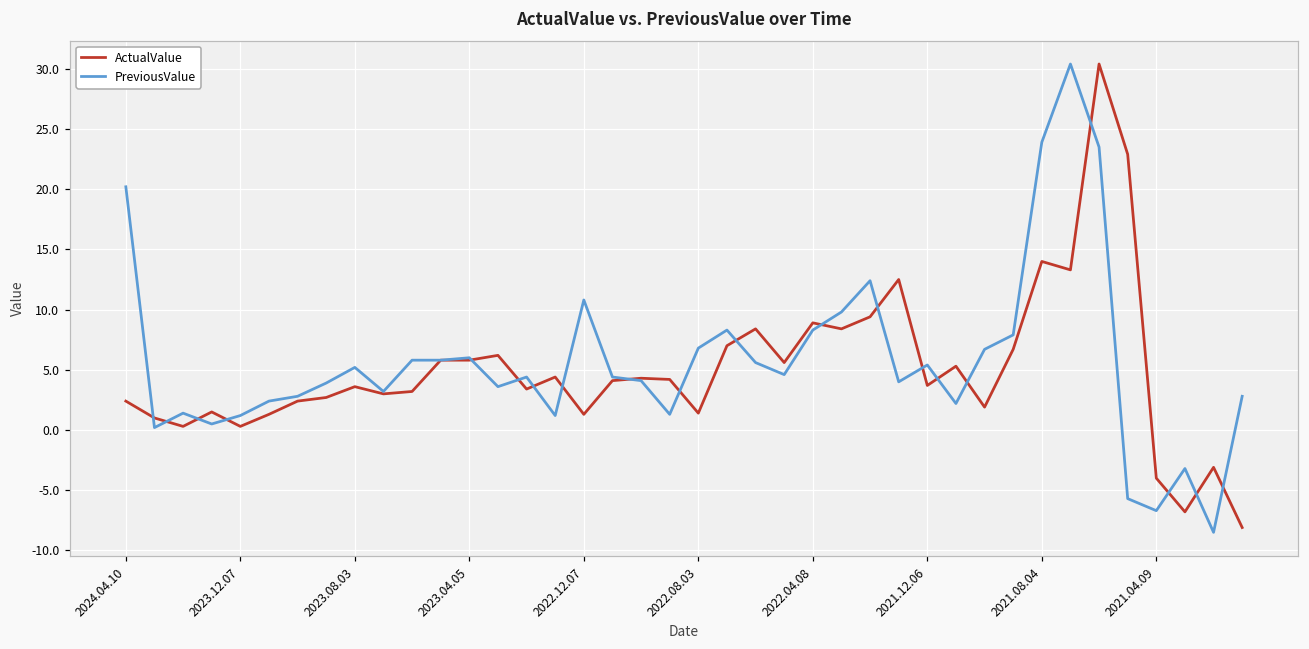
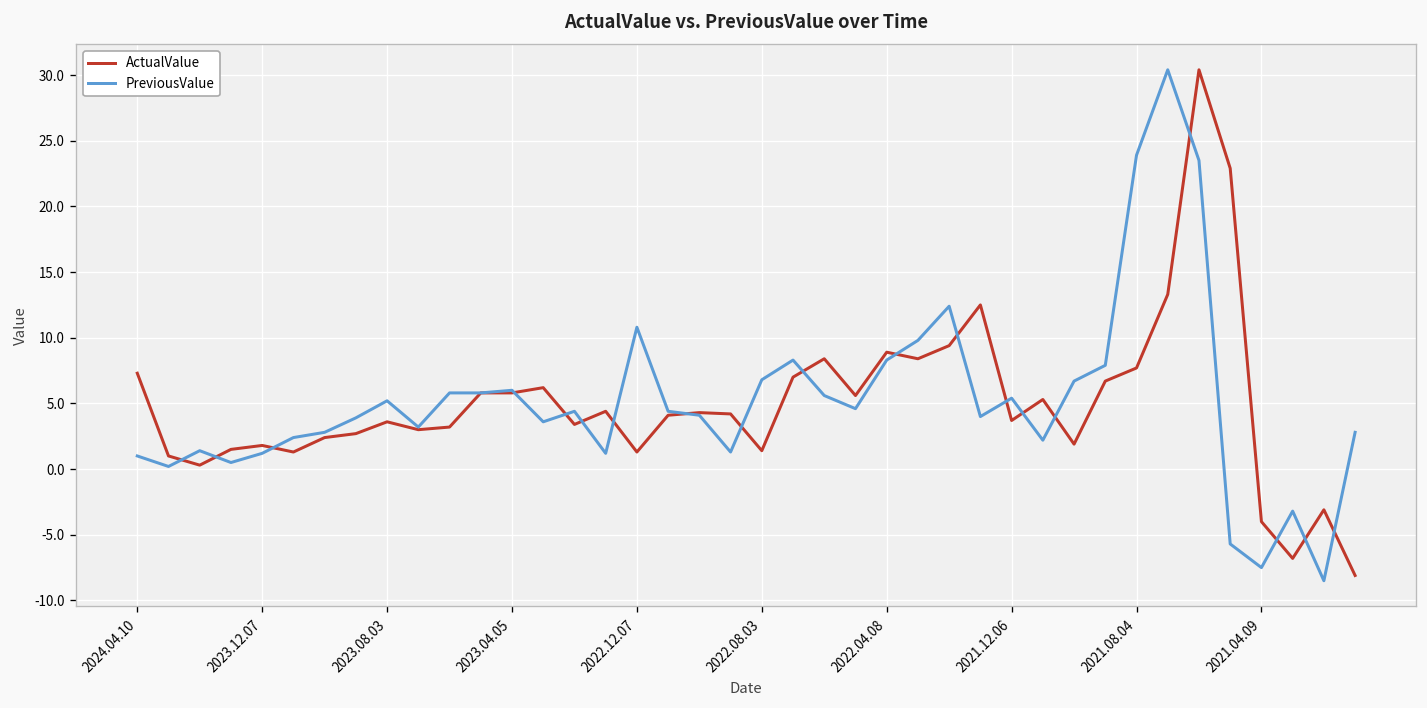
ActualValue, 2024.04.10: 2.4 -> 7.3
PreviousValue, 2024.04.10: 20.2 -> 1.0
ActualValue, 2023.12.07: 0.3 -> 1.8
ActualValue, 2021.08.04: 14.0 -> 7.7
PreviousValue, 2021.04.09: -6.7 -> -7.5
